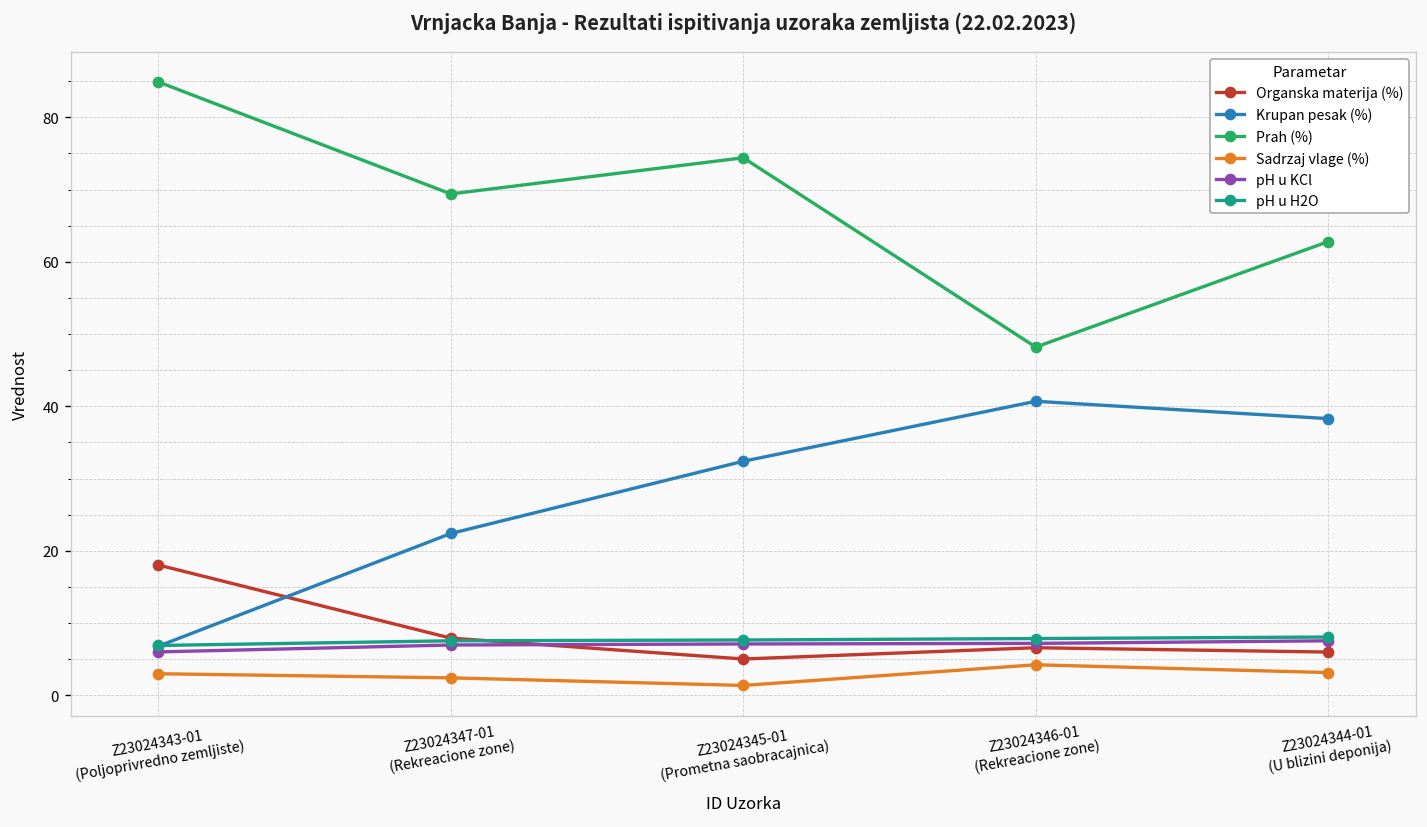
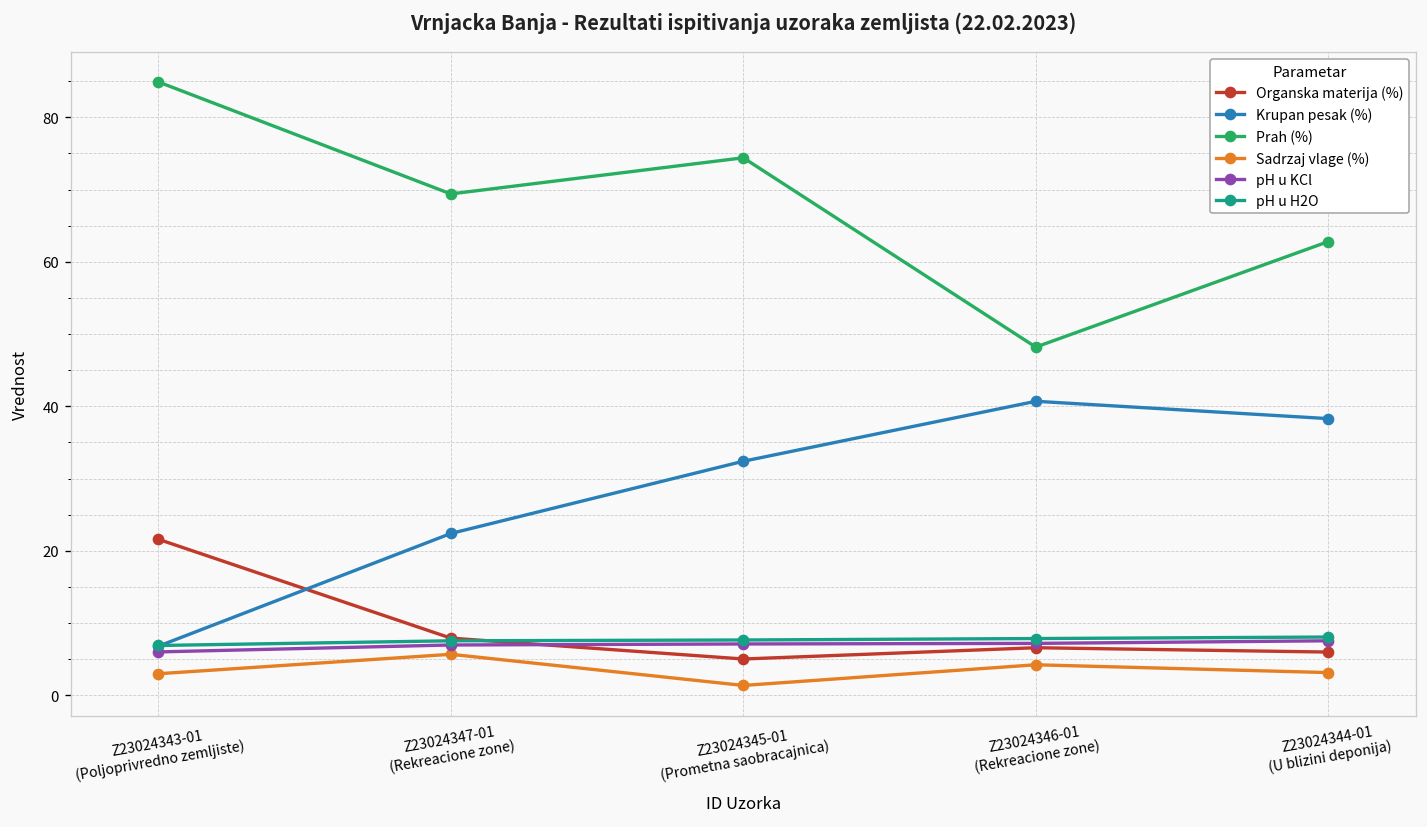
Organska materija (%), Z23024343-01 (Poljoprivredno zemljiste): 18 -> 22
Sadrzaj vlage (%), Z23024347-01 (Rekreacione zone): 2 -> 6
